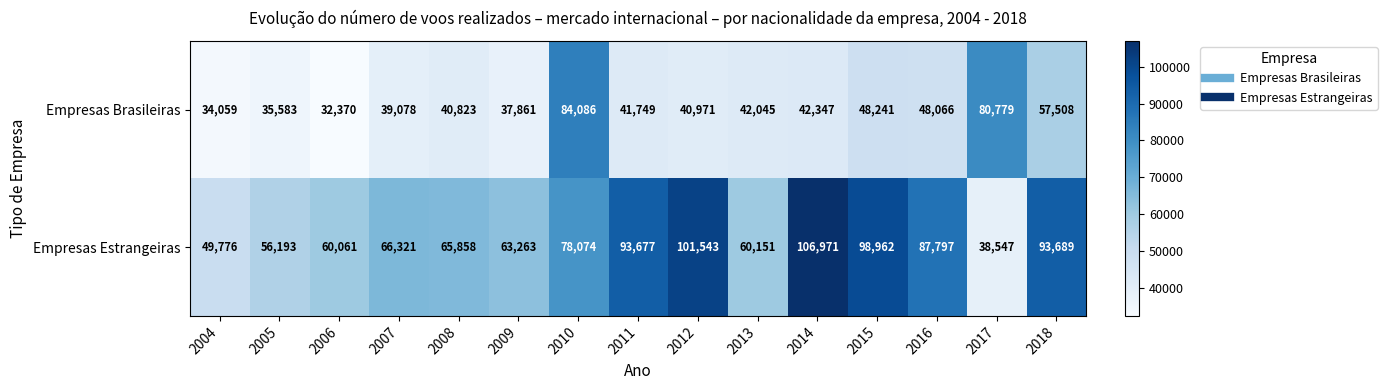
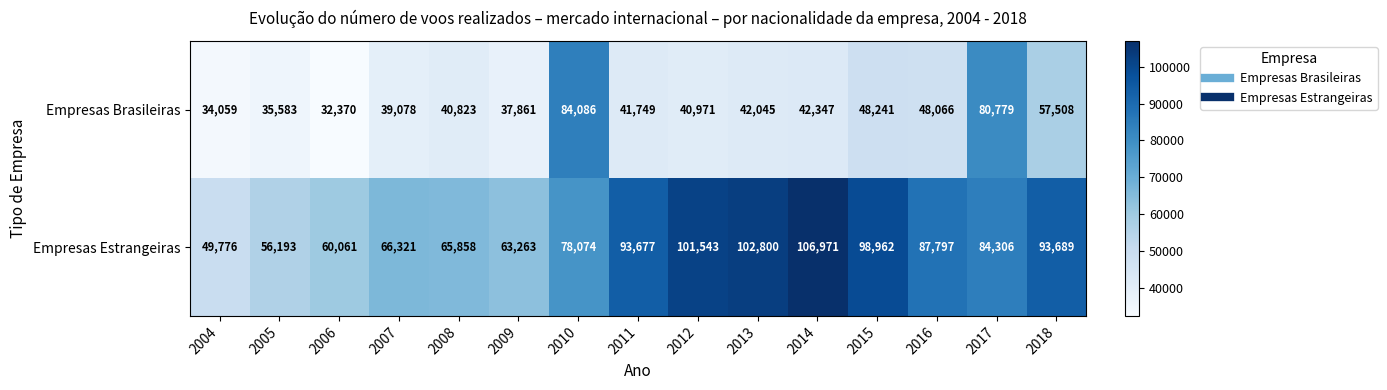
Empresas Estrangeiras, 2013: 60,151 -> 102,800
Empresas Estrangeiras, 2017: 38,547 -> 84,306
